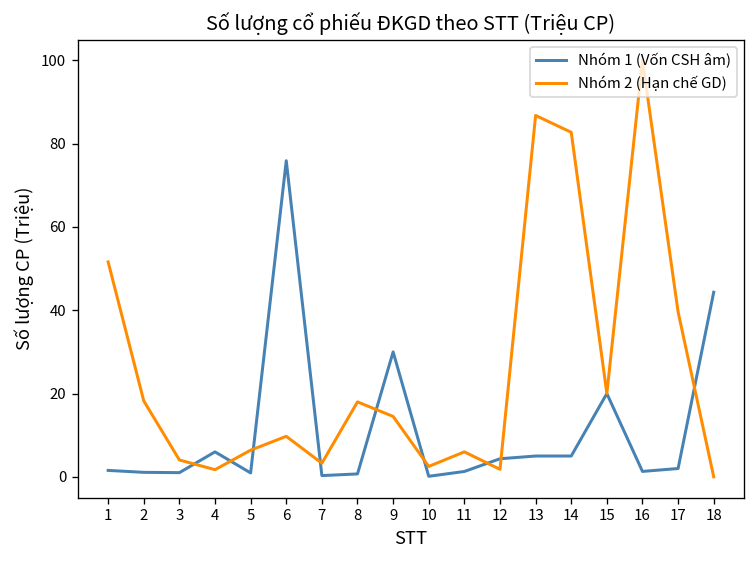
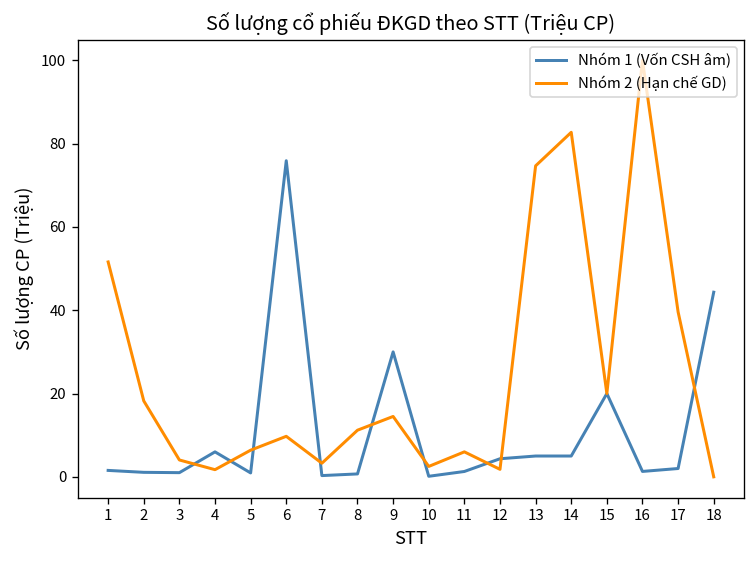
Nhóm 2 (Hạn chế GD), 8: 18 -> 11
Nhóm 2 (Hạn chế GD), 13: 87 -> 75
